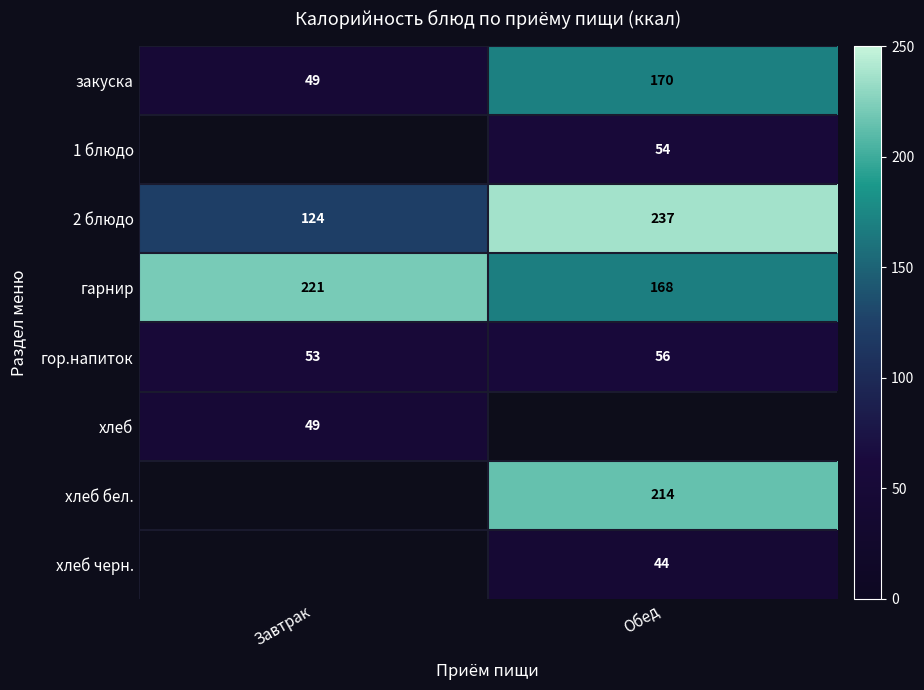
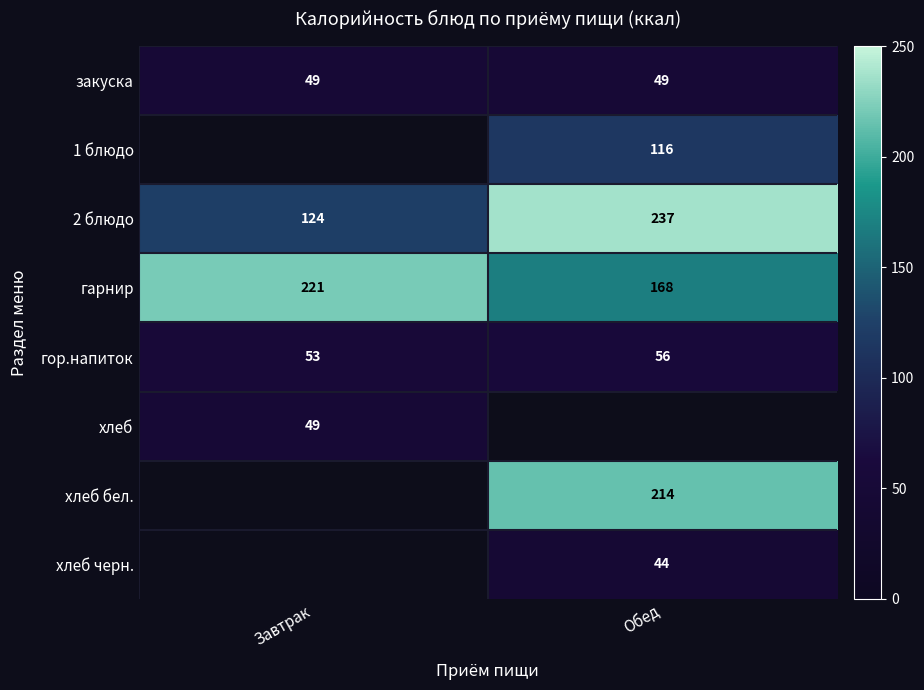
закуска, Обед: 170 -> 49
1 блюдо, Обед: 54 -> 116
